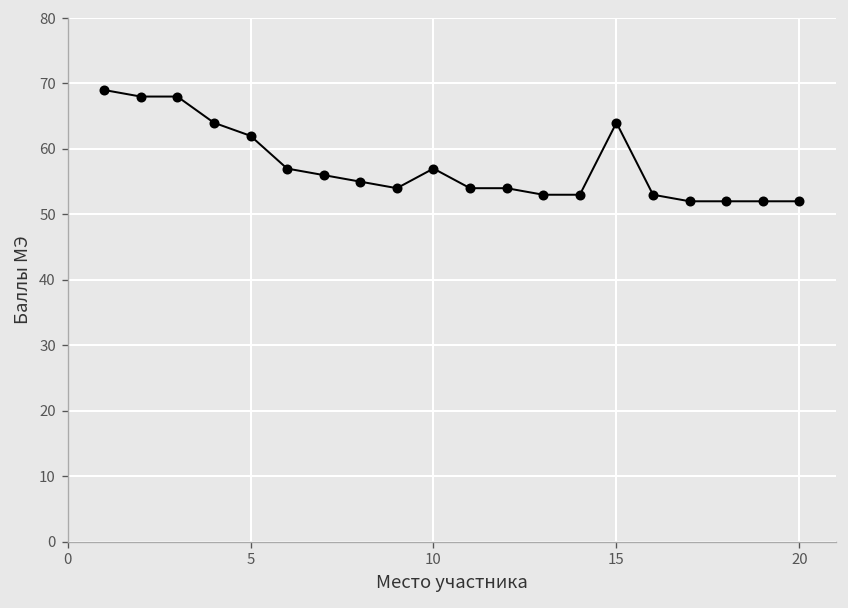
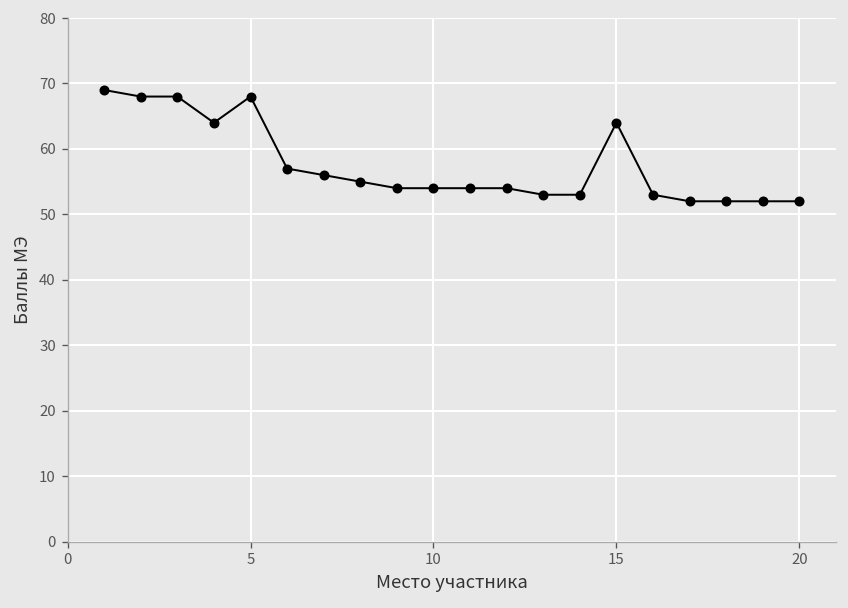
5: 62 -> 68
10: 57 -> 54
